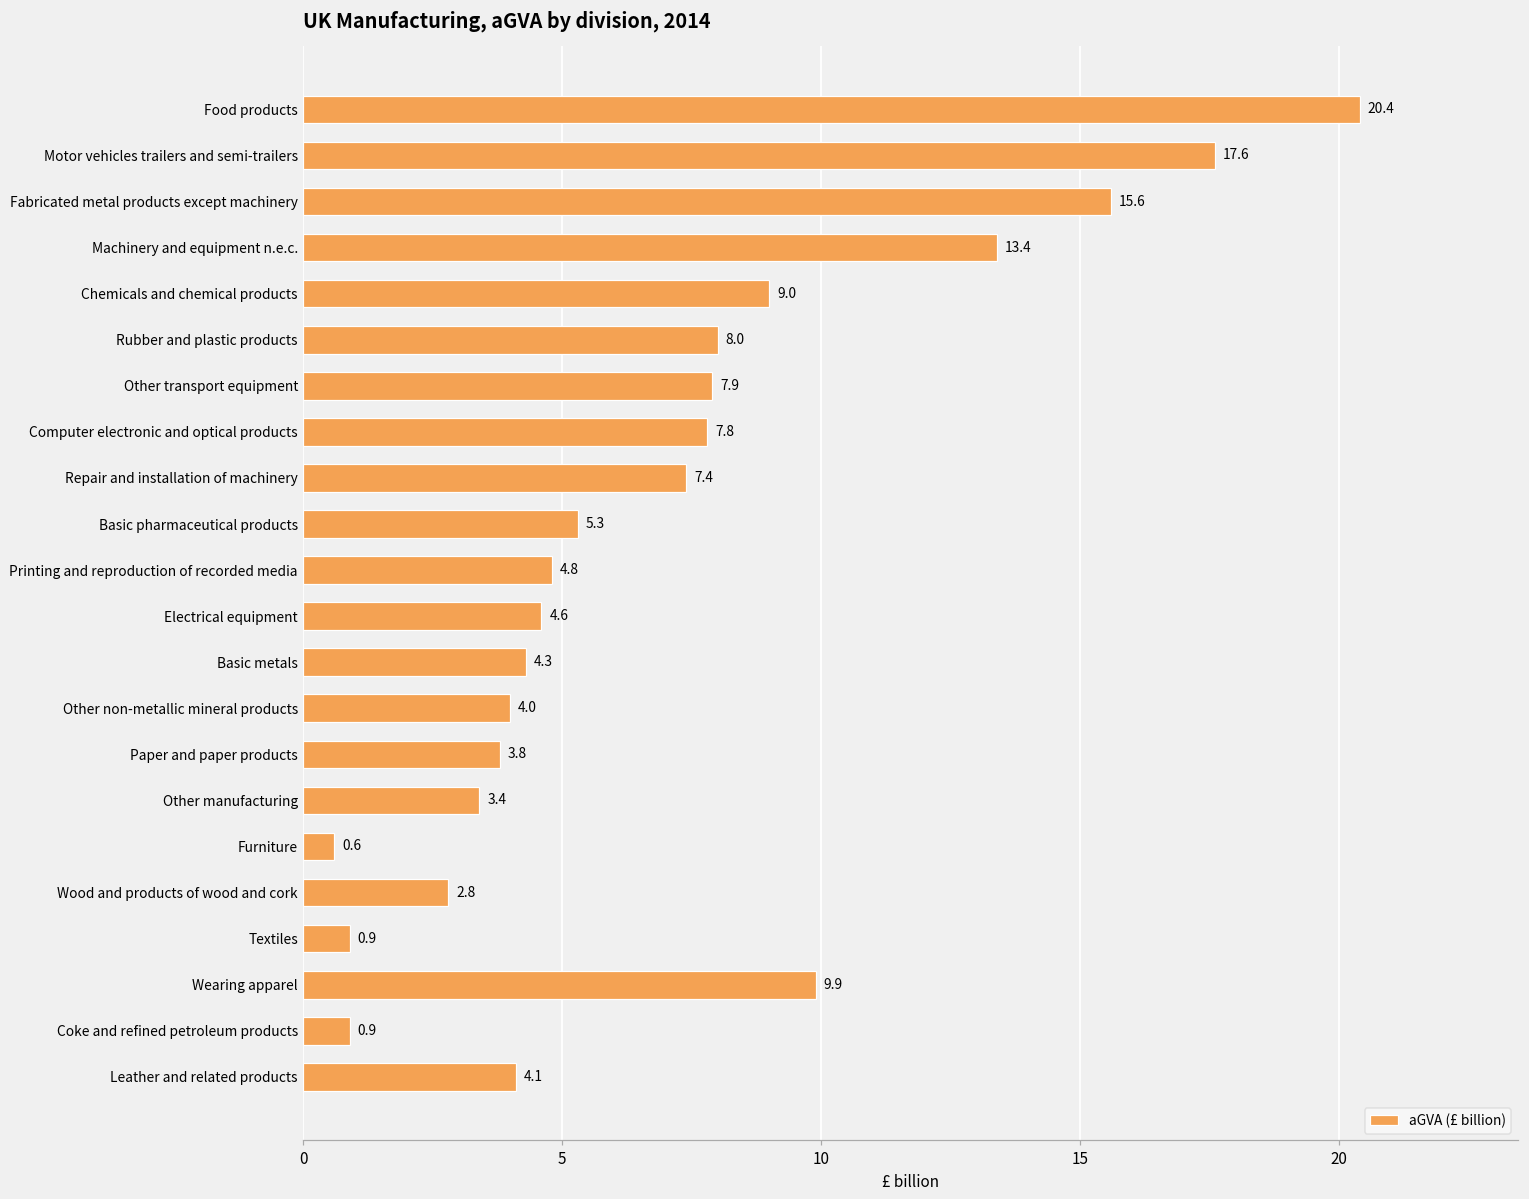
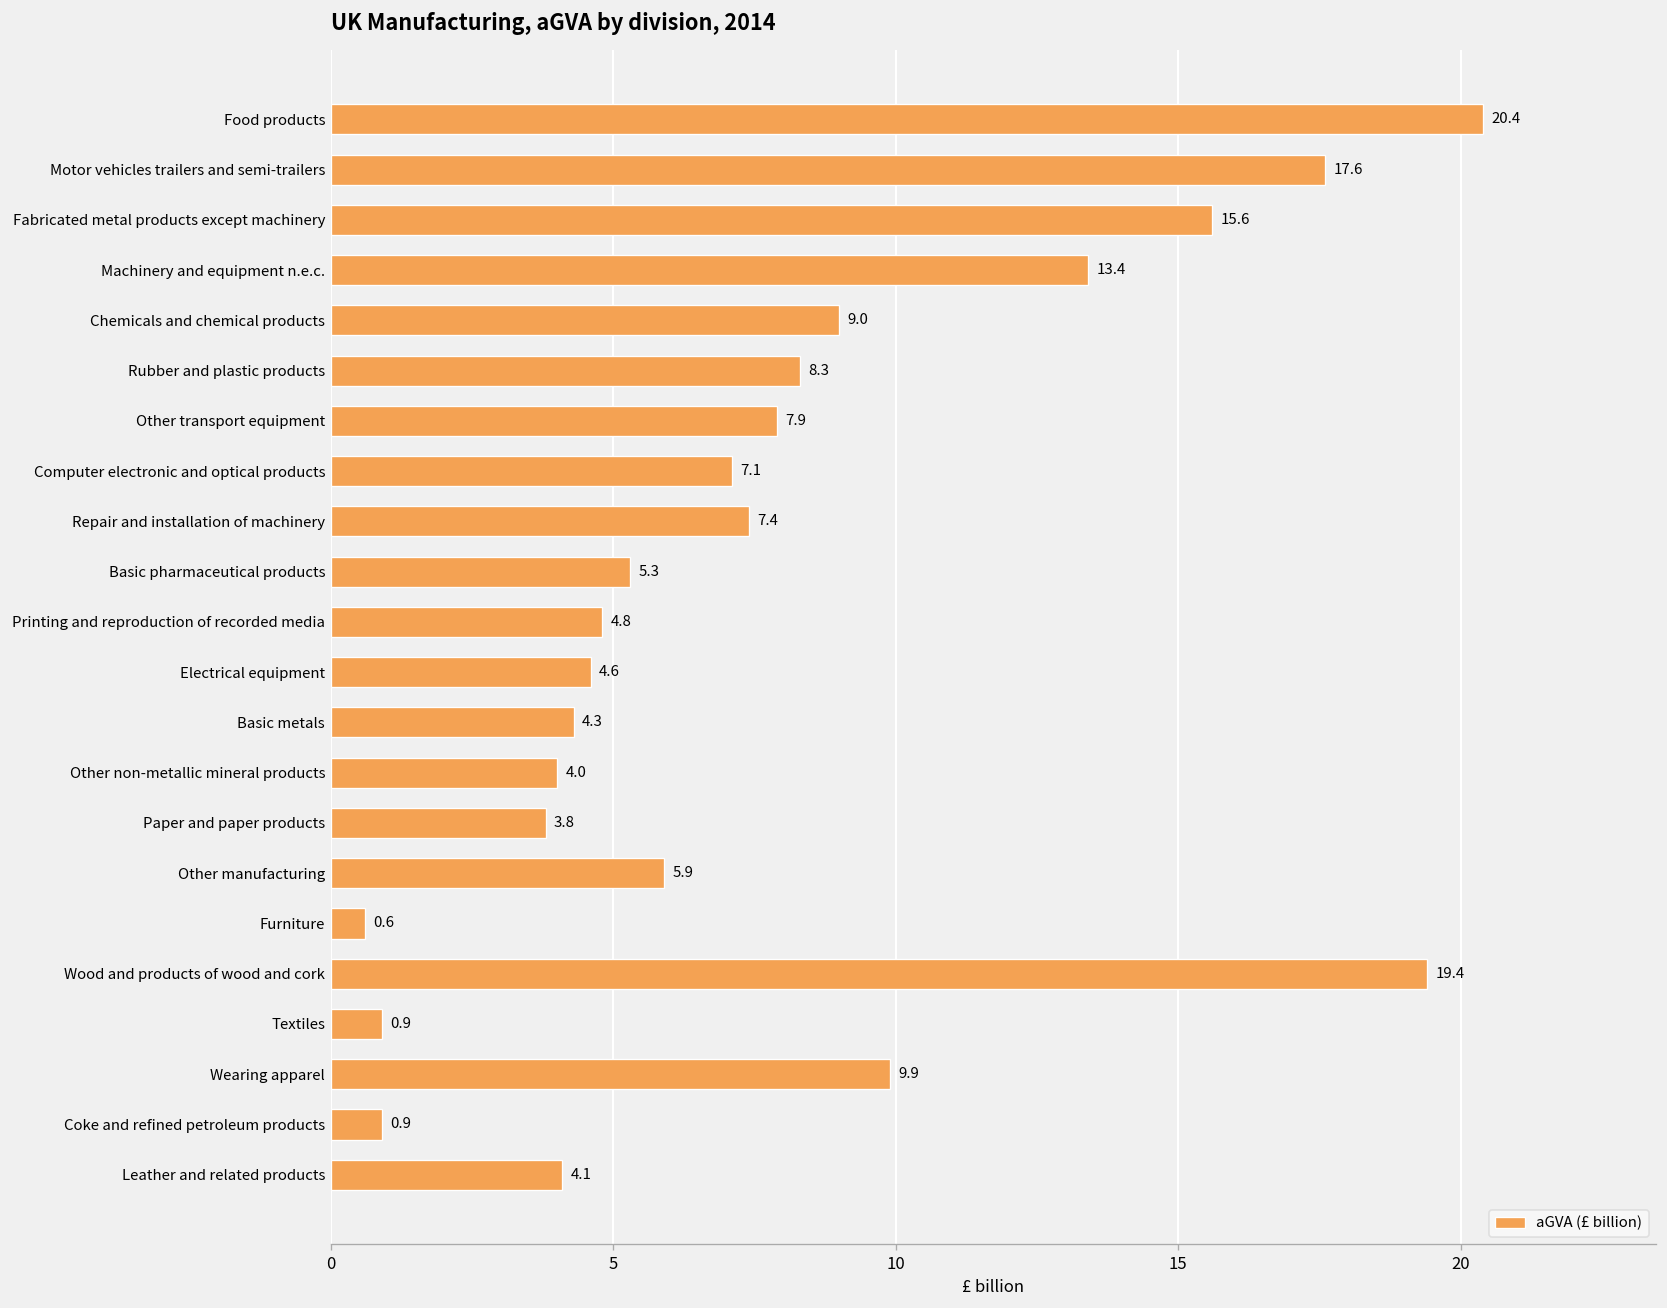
Rubber and plastic products: 8.0 -> 8.3
Computer electronic and optical products: 7.8 -> 7.1
Other manufacturing: 3.4 -> 5.9
Wood and products of wood and cork: 2.8 -> 19.4
